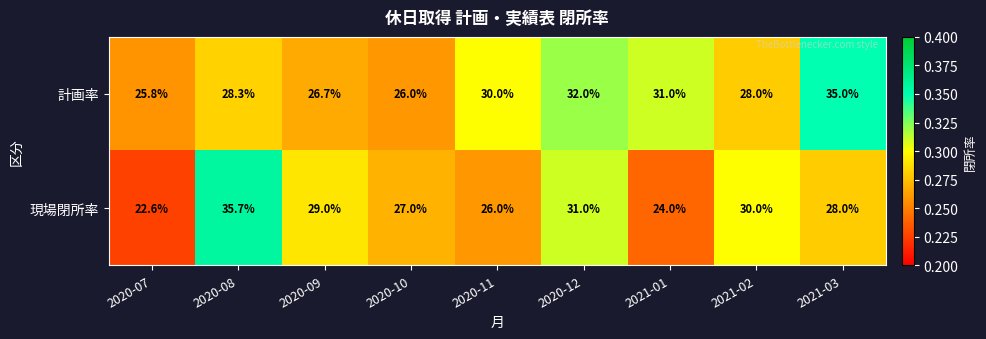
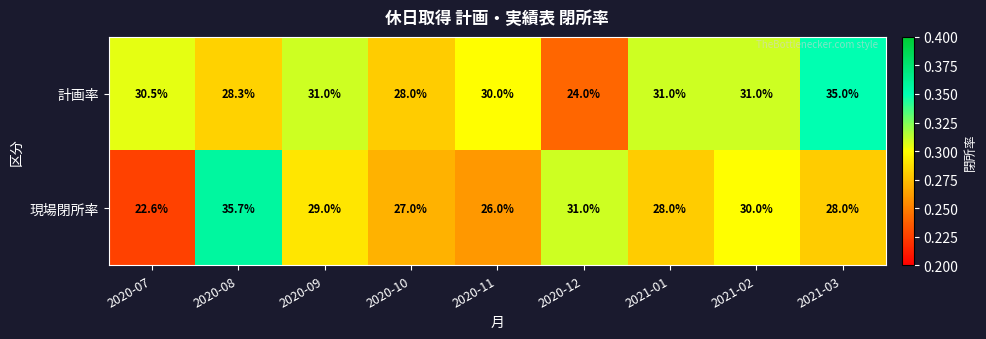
計画率, 2020-07: 25.8% -> 30.5%
計画率, 2020-09: 26.7% -> 31.0%
計画率, 2020-10: 26.0% -> 28.0%
計画率, 2020-12: 32.0% -> 24.0%
計画率, 2021-02: 28.0% -> 31.0%
現場閉所率, 2021-01: 24.0% -> 28.0%
